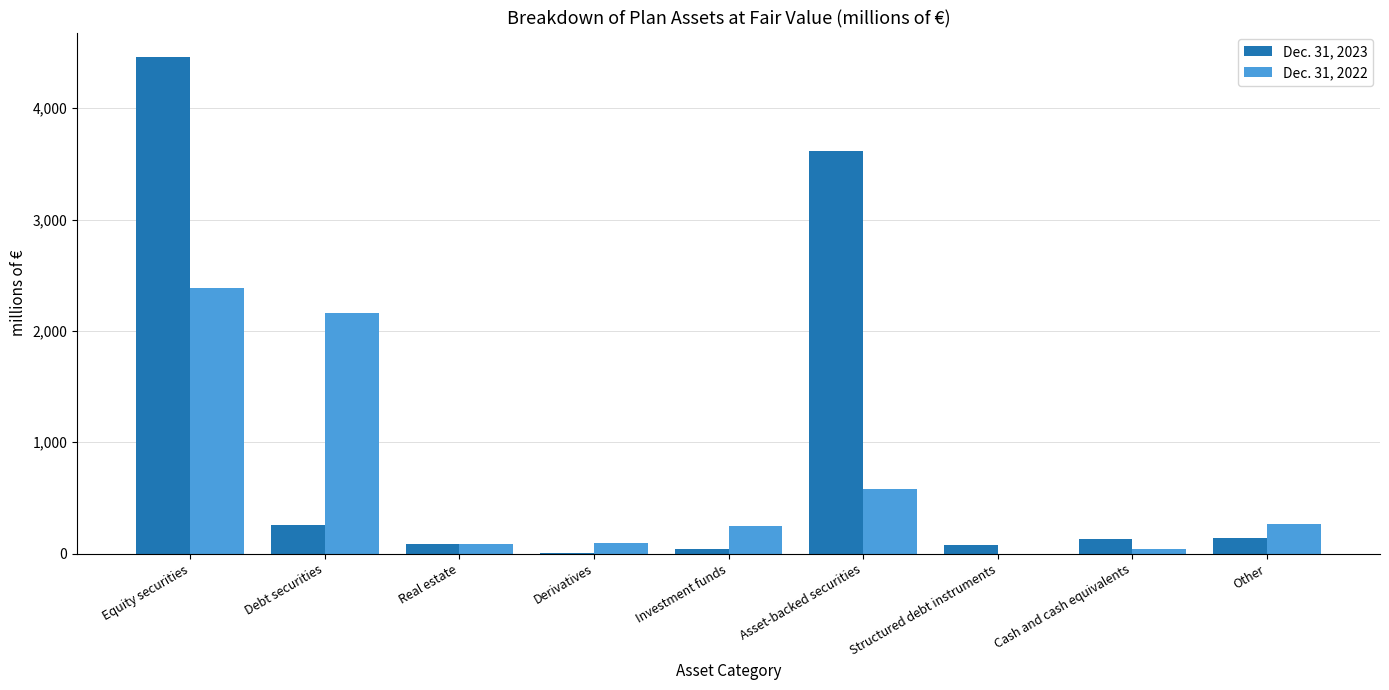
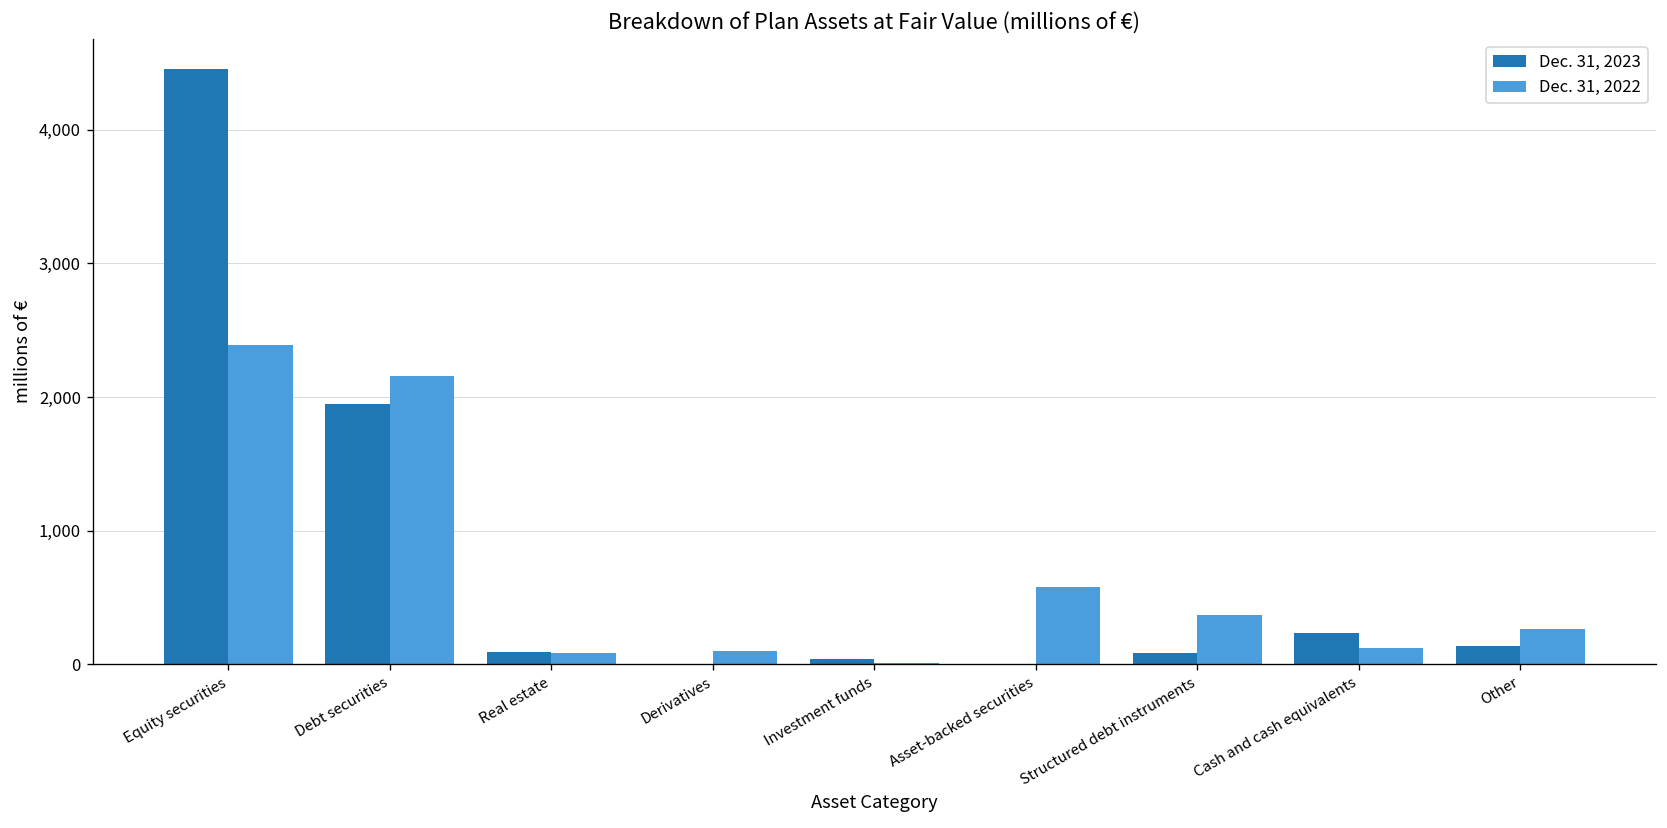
Dec. 31, 2023, Debt securities: 250 -> 1,950
Dec. 31, 2022, Investment funds: 250 -> 10
Dec. 31, 2023, Asset-backed securities: 3,620 -> 0
Dec. 31, 2022, Structured debt instruments: 0 -> 370
Dec. 31, 2023, Cash and cash equivalents: 130 -> 230
Dec. 31, 2022, Cash and cash equivalents: 40 -> 120
